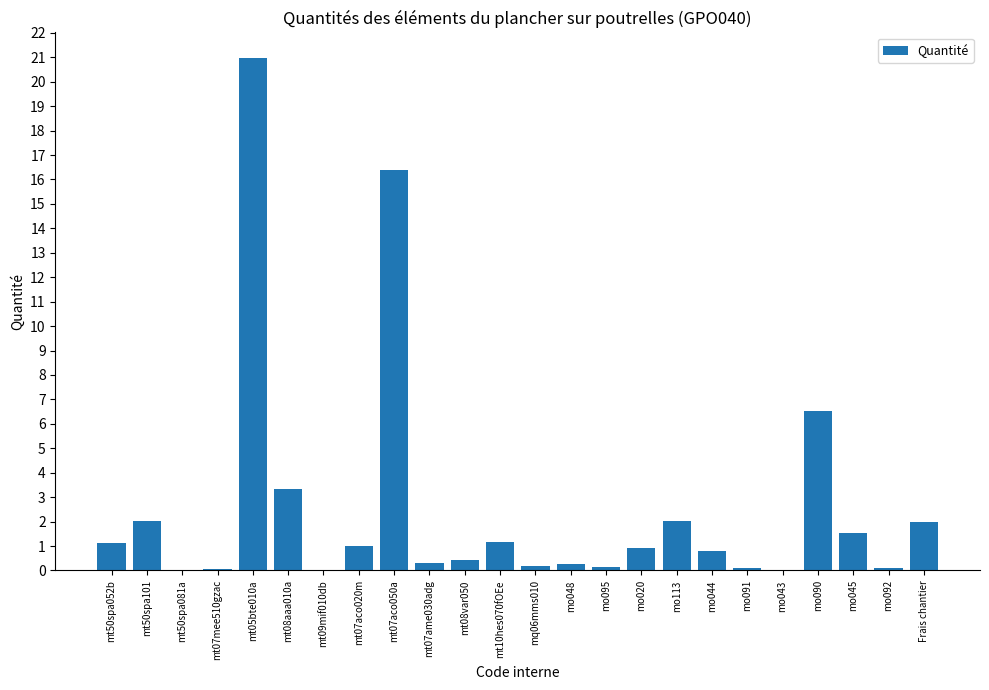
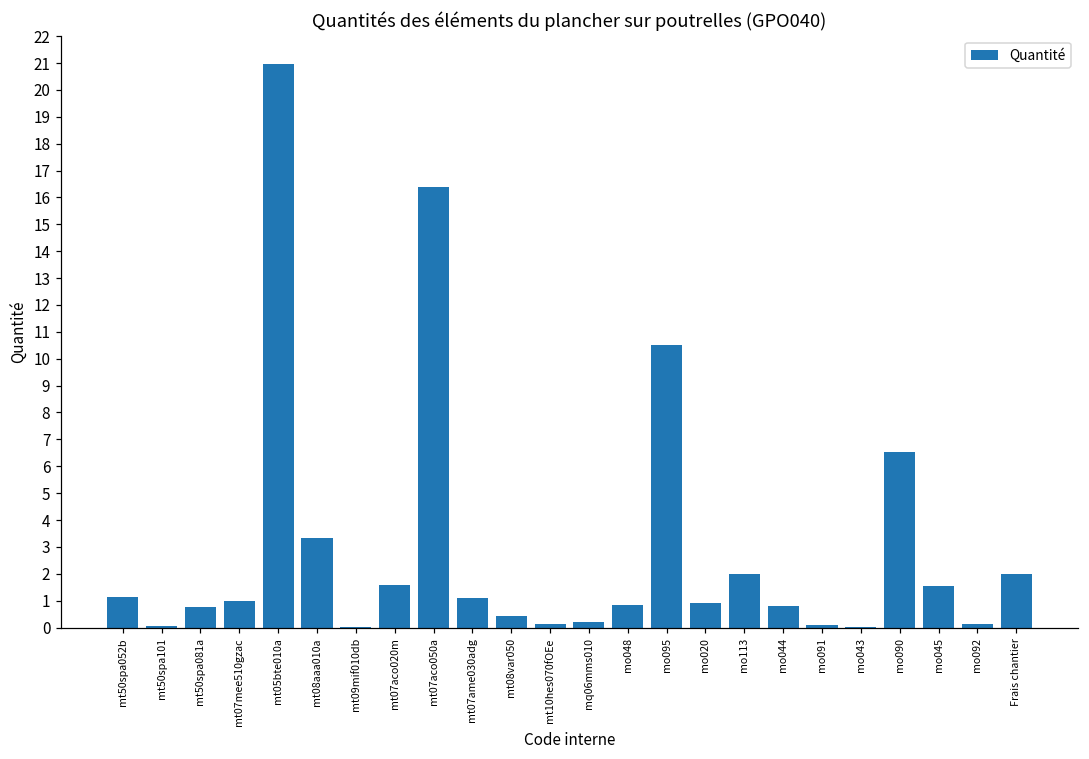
mt50spa101: 2.0 -> 0.0
mt50spa081a: 0.0 -> 0.8
mt07mee510gzac: 0.0 -> 1.0
mt07aco020m: 1.0 -> 1.6
mt07ame030adg: 0.3 -> 1.1
mt10hes070fOEe: 1.2 -> 0.1
mo048: 0.3 -> 0.8
mo095: 0.1 -> 10.5
